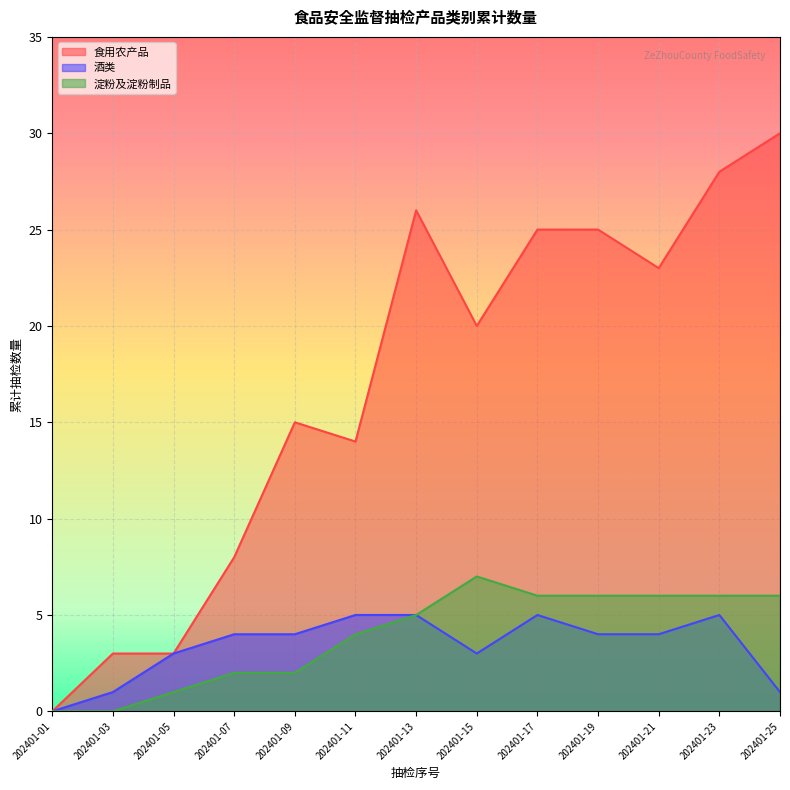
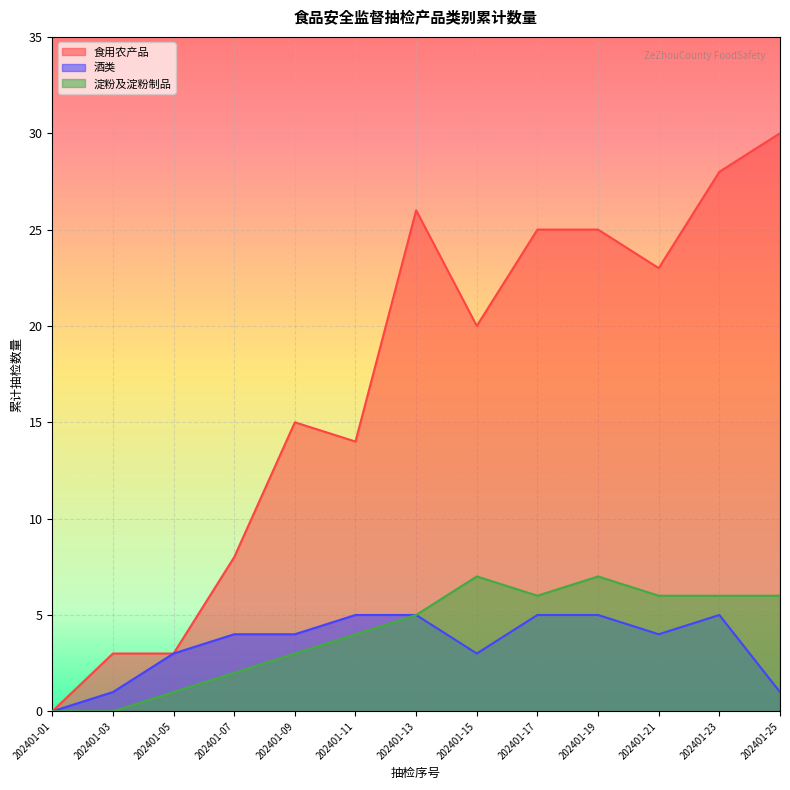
淀粉及淀粉制品, 202401-09: 2 -> 3
酒类, 202401-19: 4 -> 5
淀粉及淀粉制品, 202401-19: 6 -> 7
